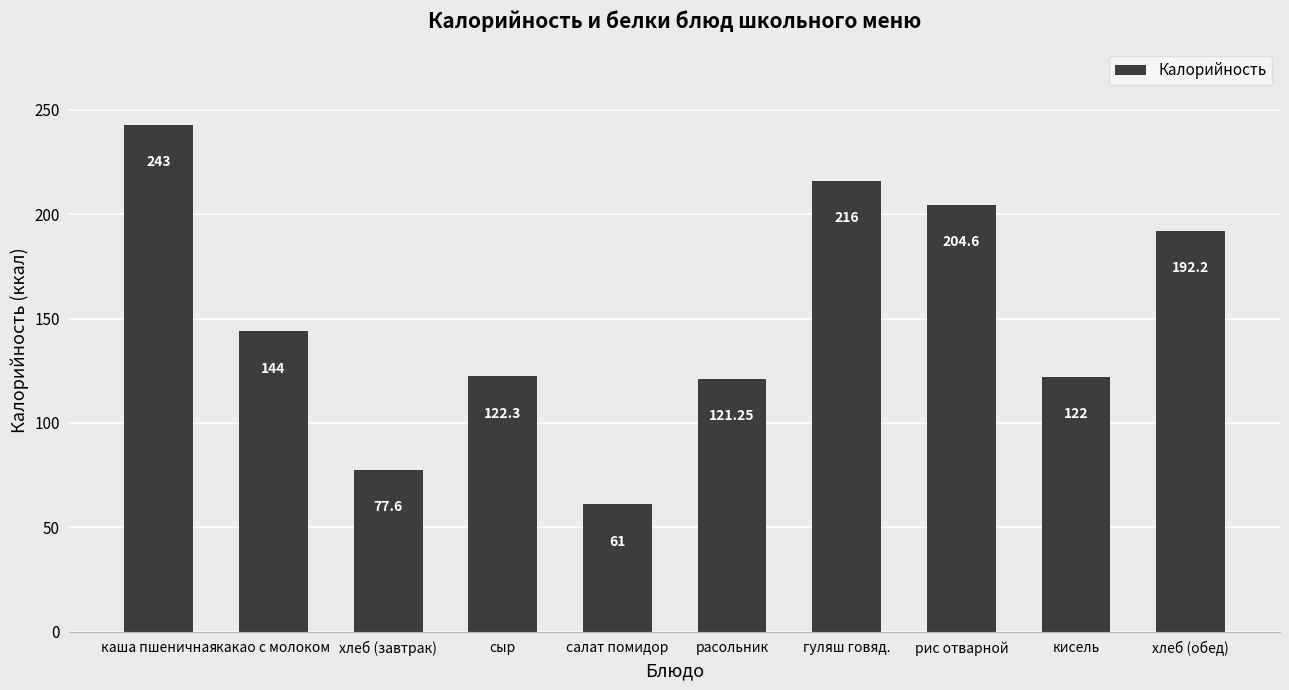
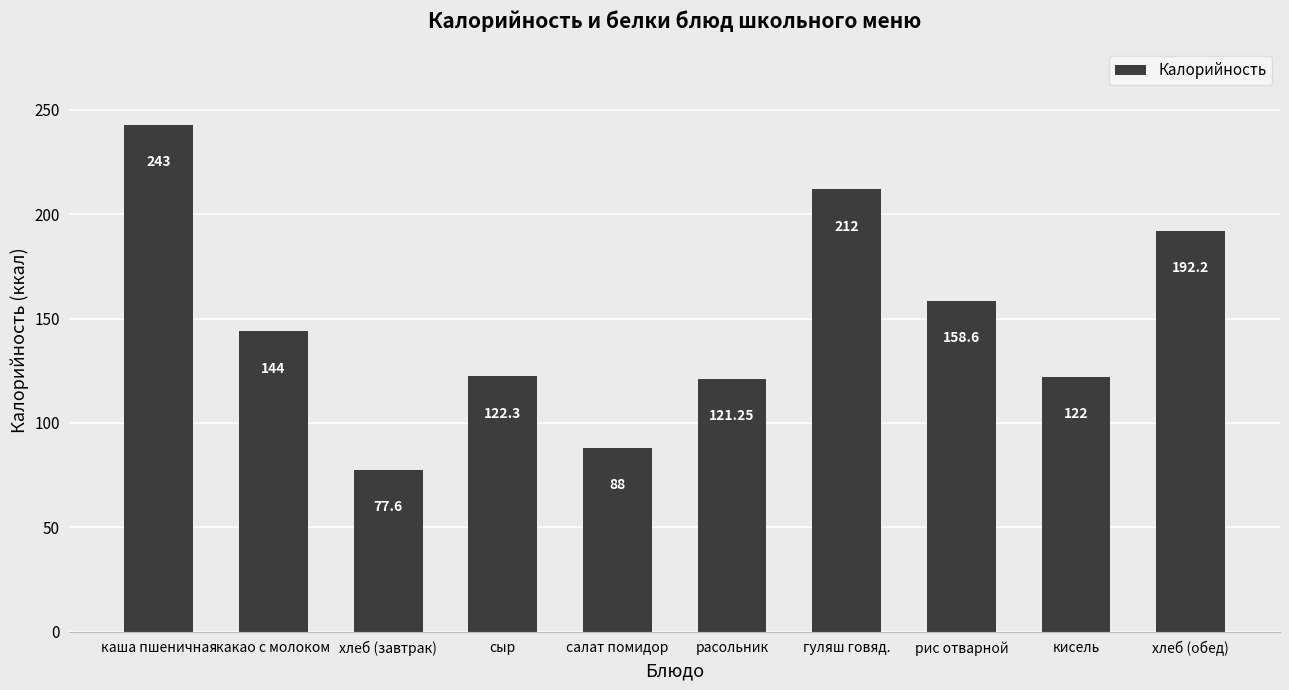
салат помидор: 61 -> 88
гуляш говяд.: 216 -> 212
рис отварной: 204.6 -> 158.6
